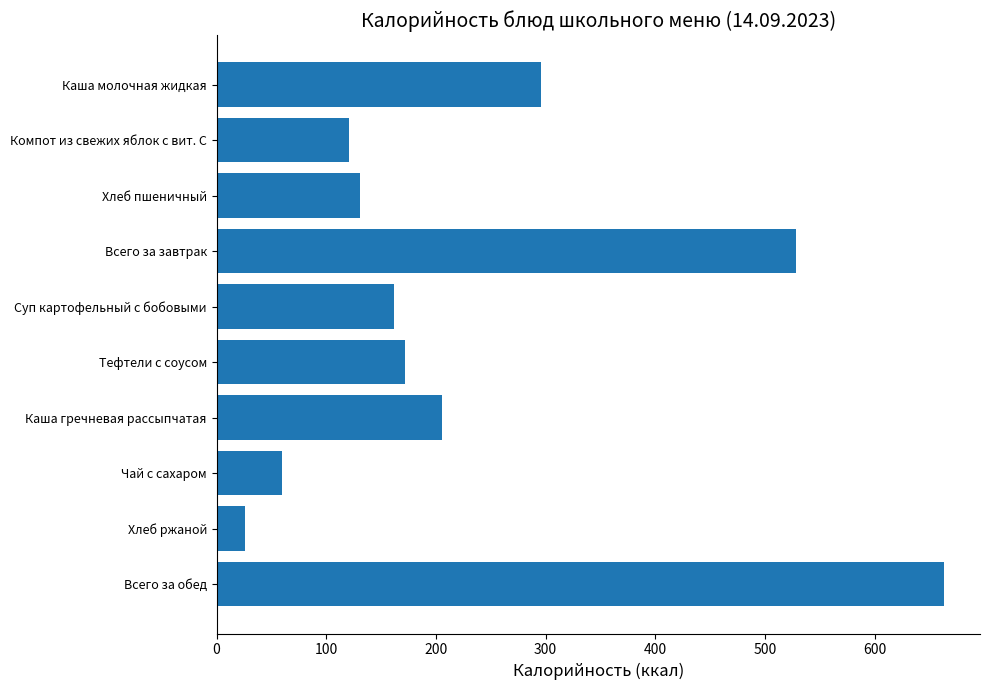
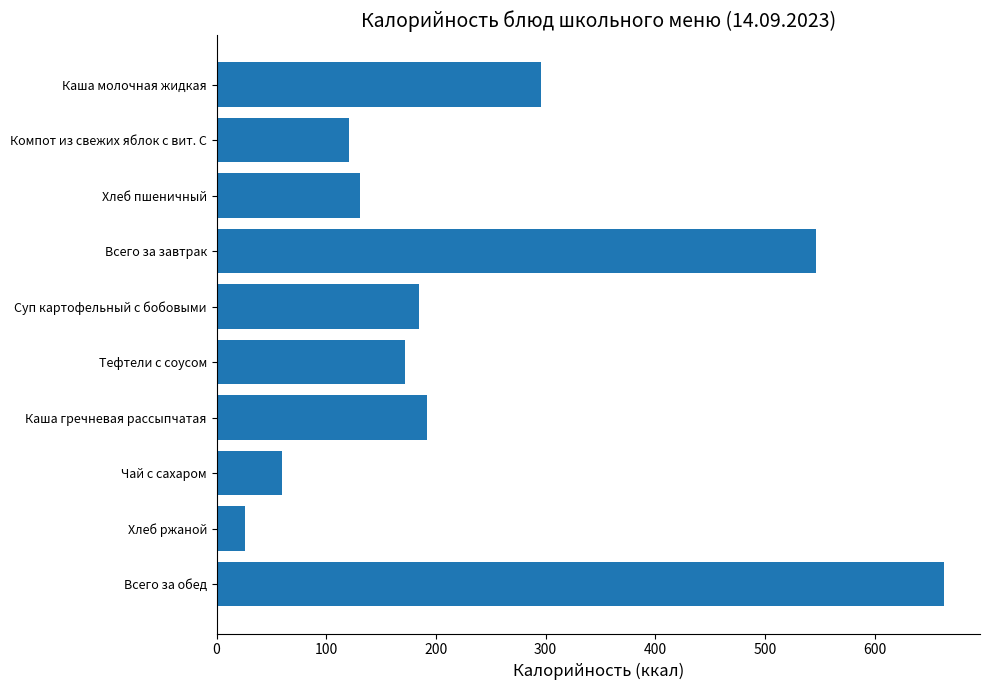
Всего за завтрак: 528 -> 547
Суп картофельный с бобовыми: 162 -> 185
Каша гречневая рассыпчатая: 206 -> 192
